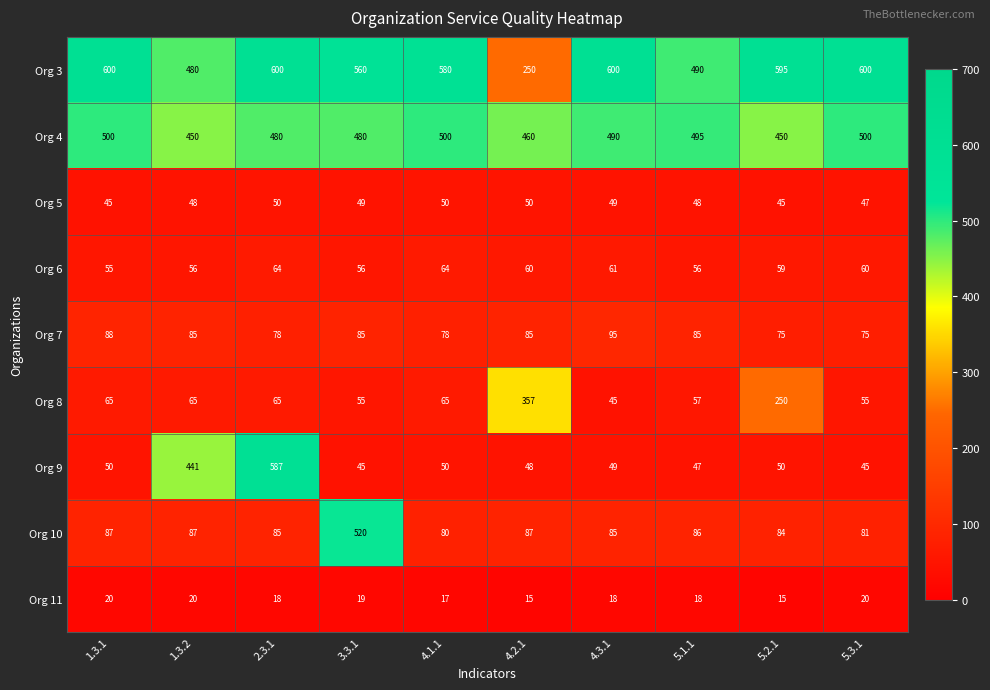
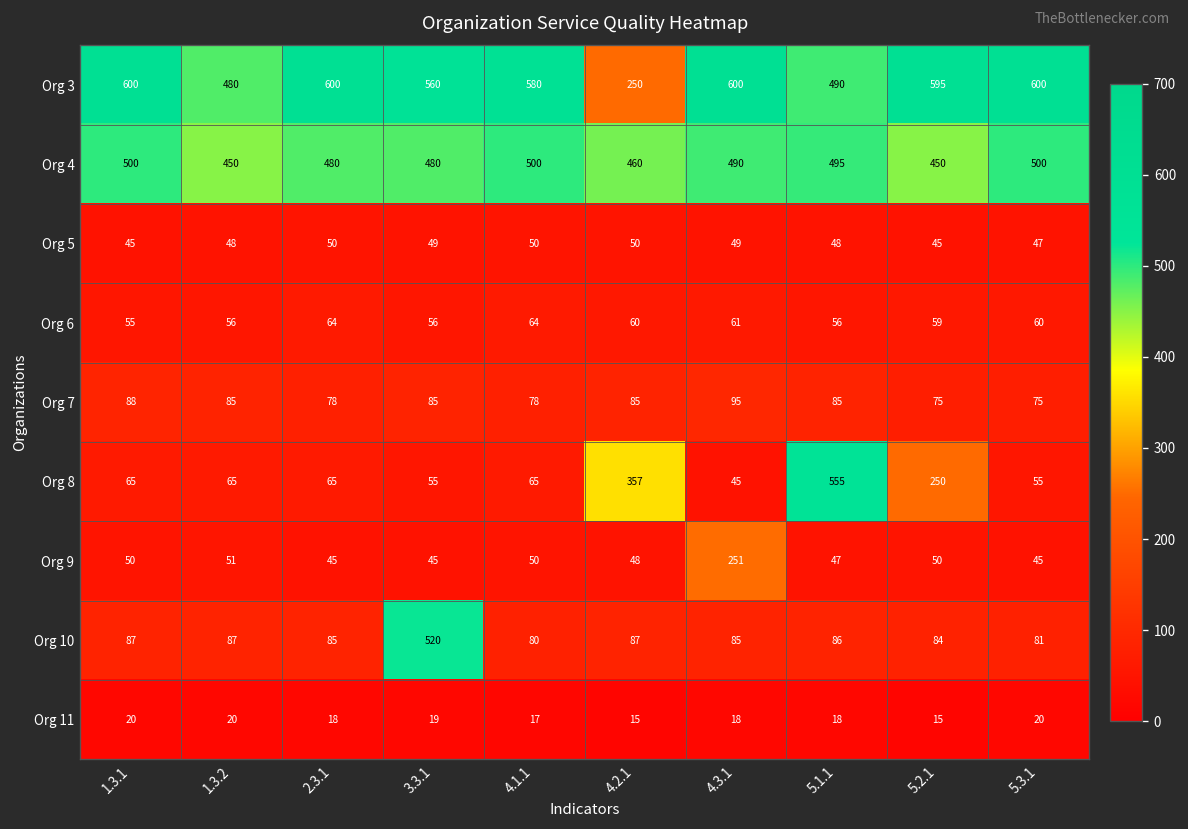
Org 8, 5.1.1: 57 -> 555
Org 9, 1.3.2: 441 -> 51
Org 9, 2.3.1: 587 -> 45
Org 9, 4.3.1: 49 -> 251
